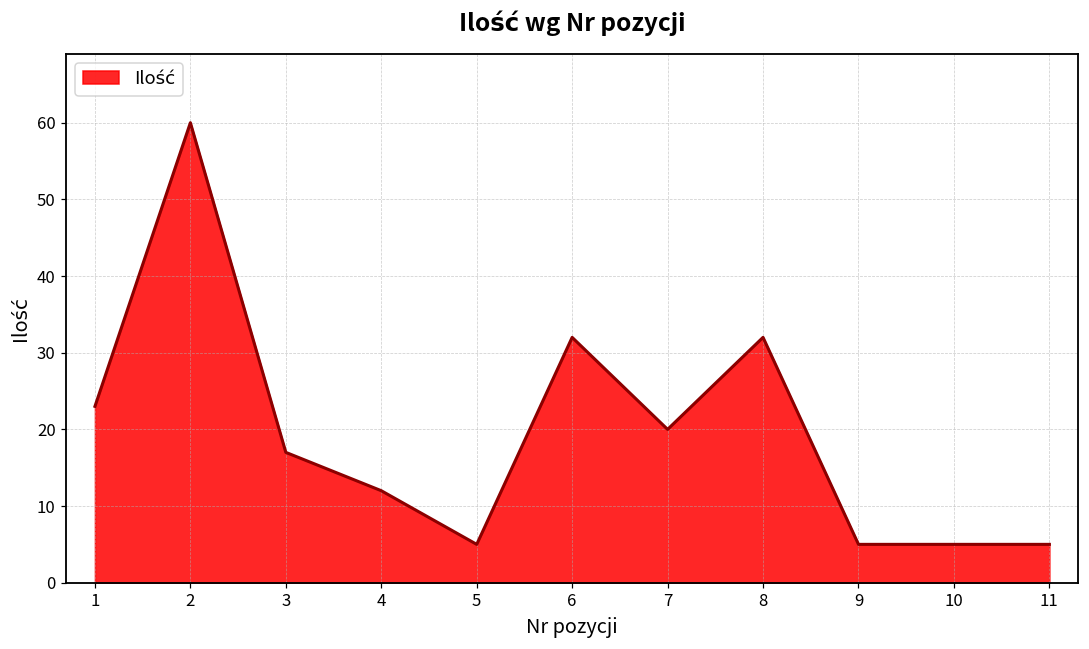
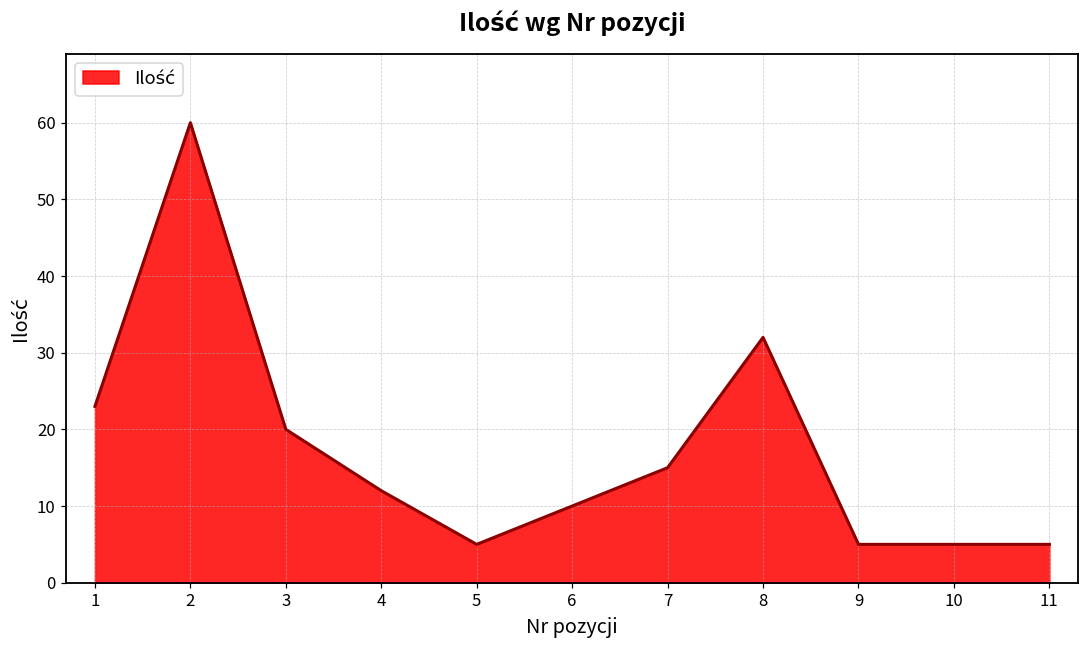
3: 17 -> 20
6: 32 -> 10
7: 20 -> 15
